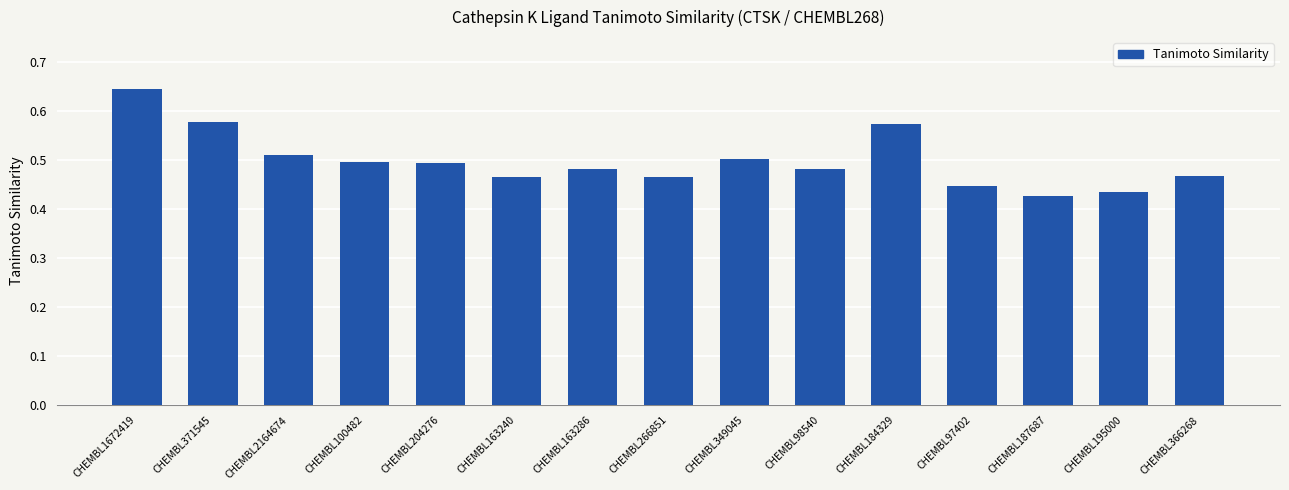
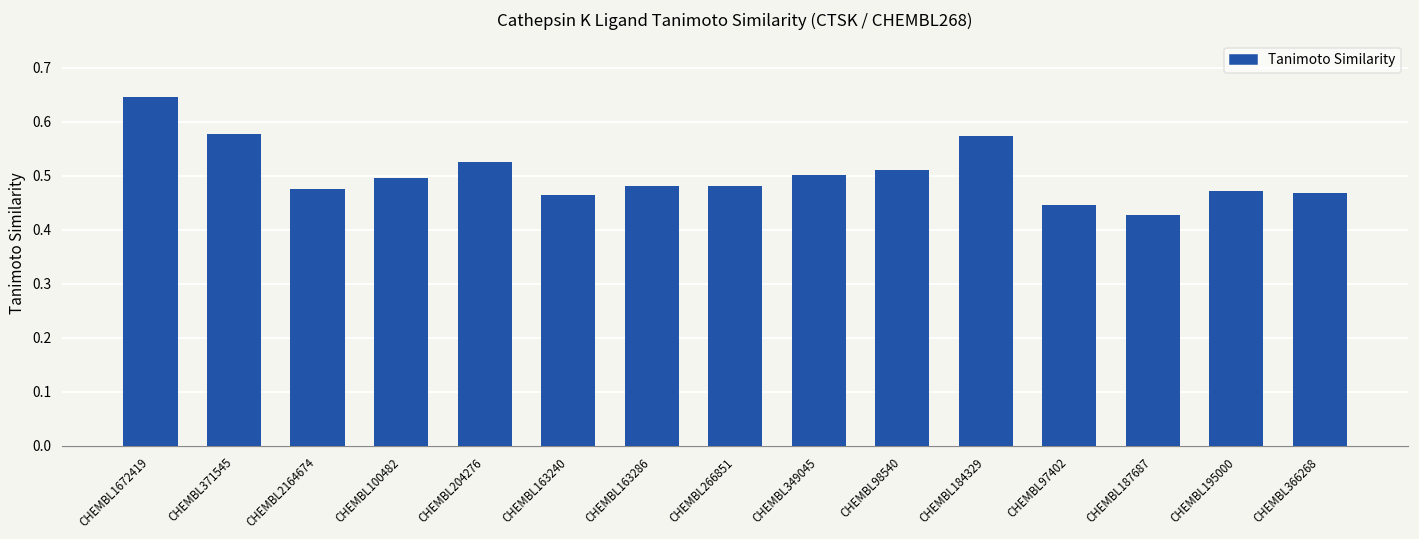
CHEMBL2164674: 0.51 -> 0.48
CHEMBL204276: 0.49 -> 0.53
CHEMBL266851: 0.46 -> 0.48
CHEMBL98540: 0.48 -> 0.51
CHEMBL195000: 0.43 -> 0.47
